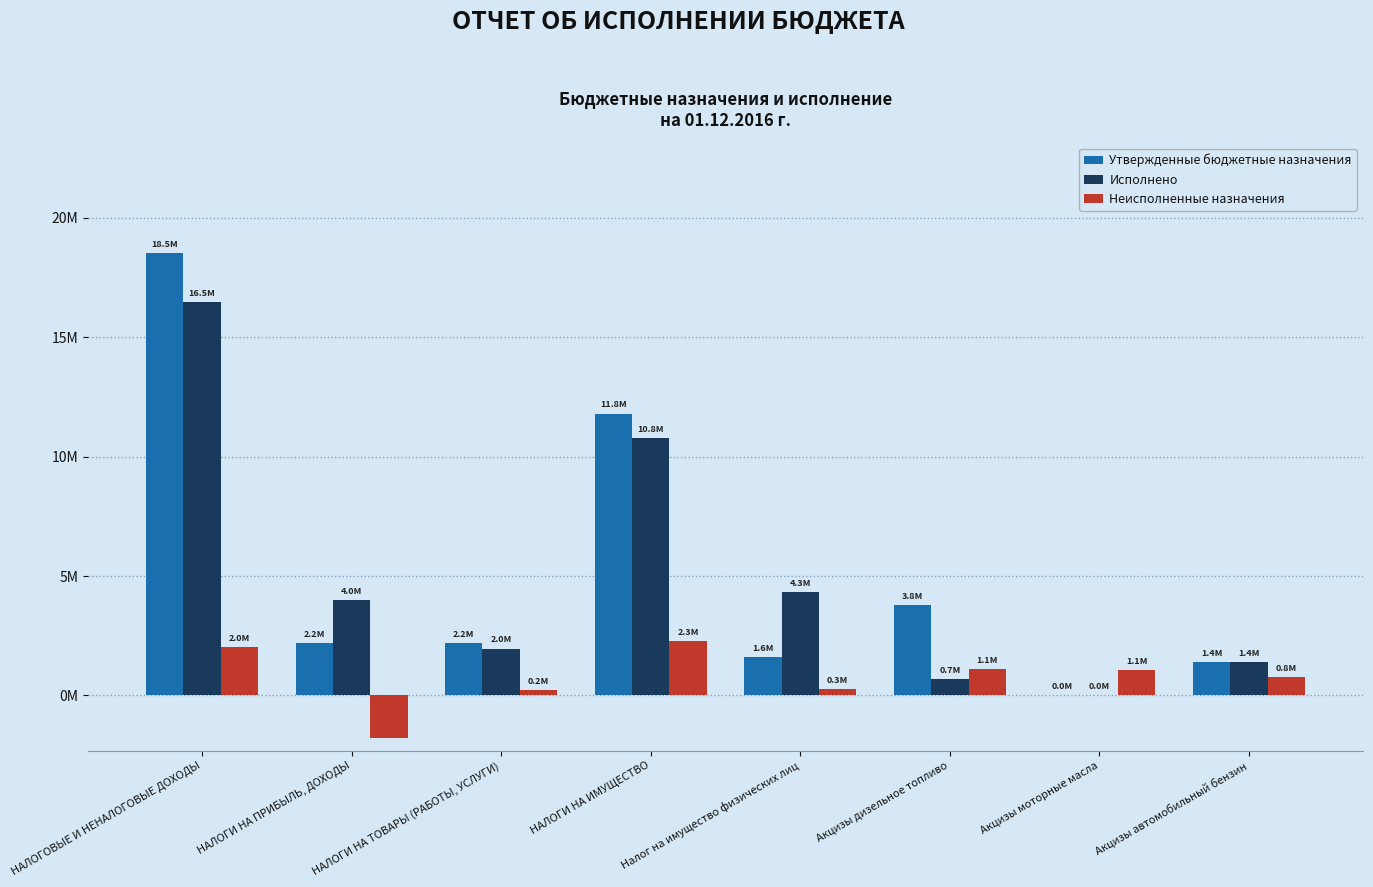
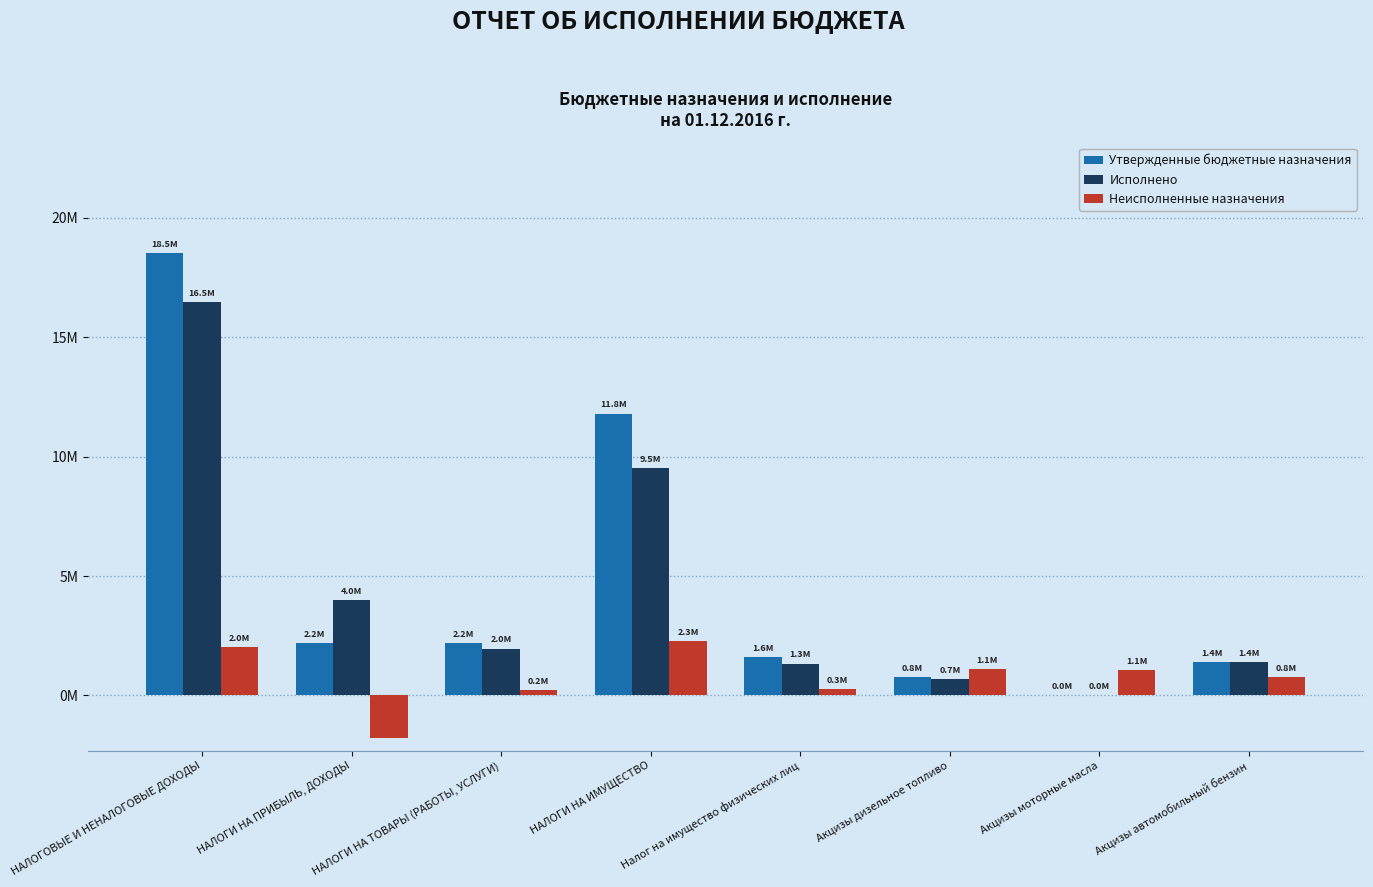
Исполнено, НАЛОГИ НА ИМУЩЕСТВО: 10.8M -> 9.5M
Исполнено, Налог на имущество физических лиц: 4.3M -> 1.3M
Утвержденные бюджетные назначения, Акцизы дизельное топливо: 3.8M -> 0.8M
